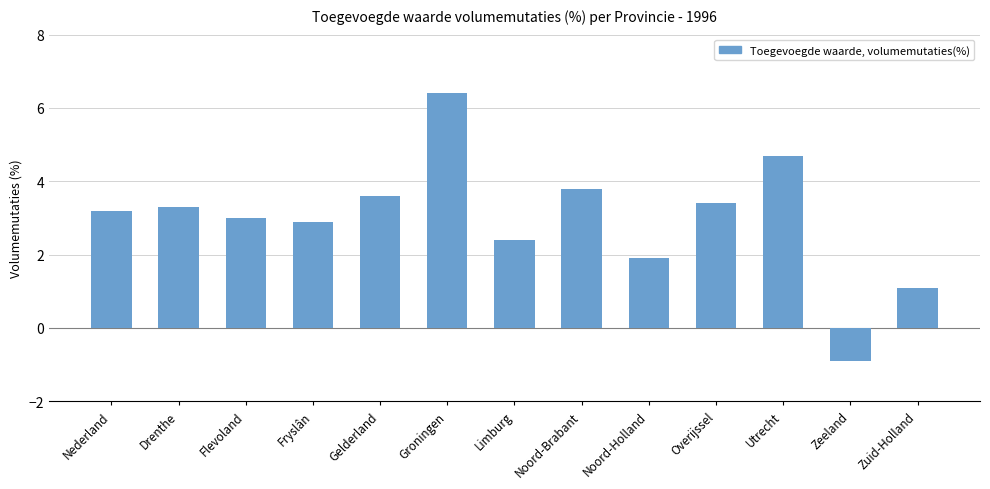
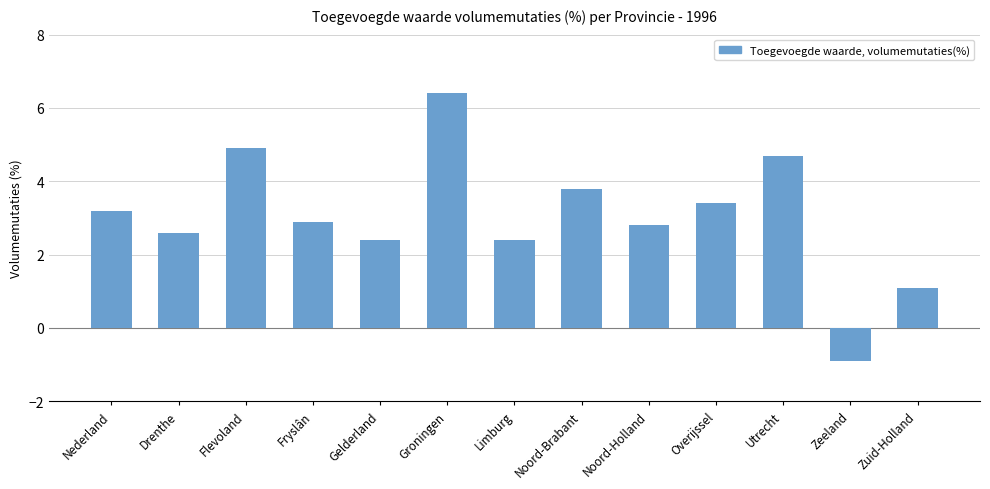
Drenthe: 3.3 -> 2.6
Flevoland: 3.0 -> 4.9
Gelderland: 3.6 -> 2.4
Noord-Holland: 1.9 -> 2.8
